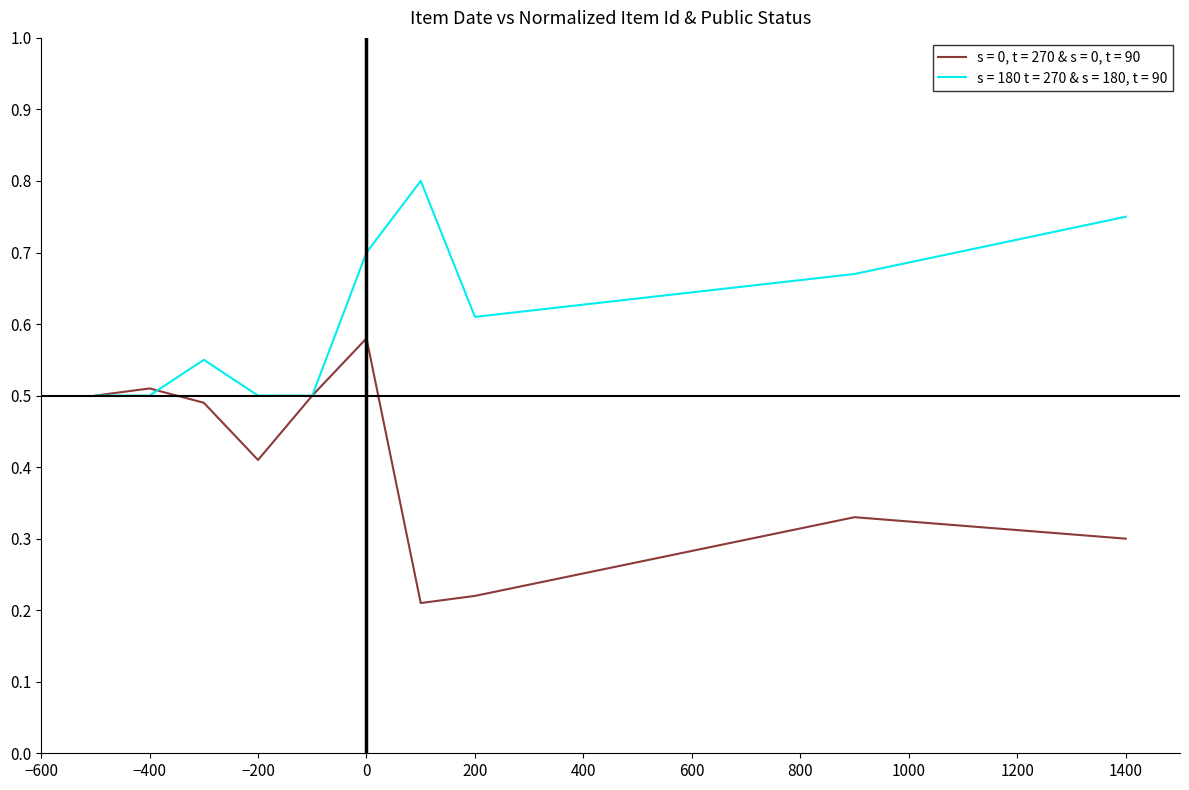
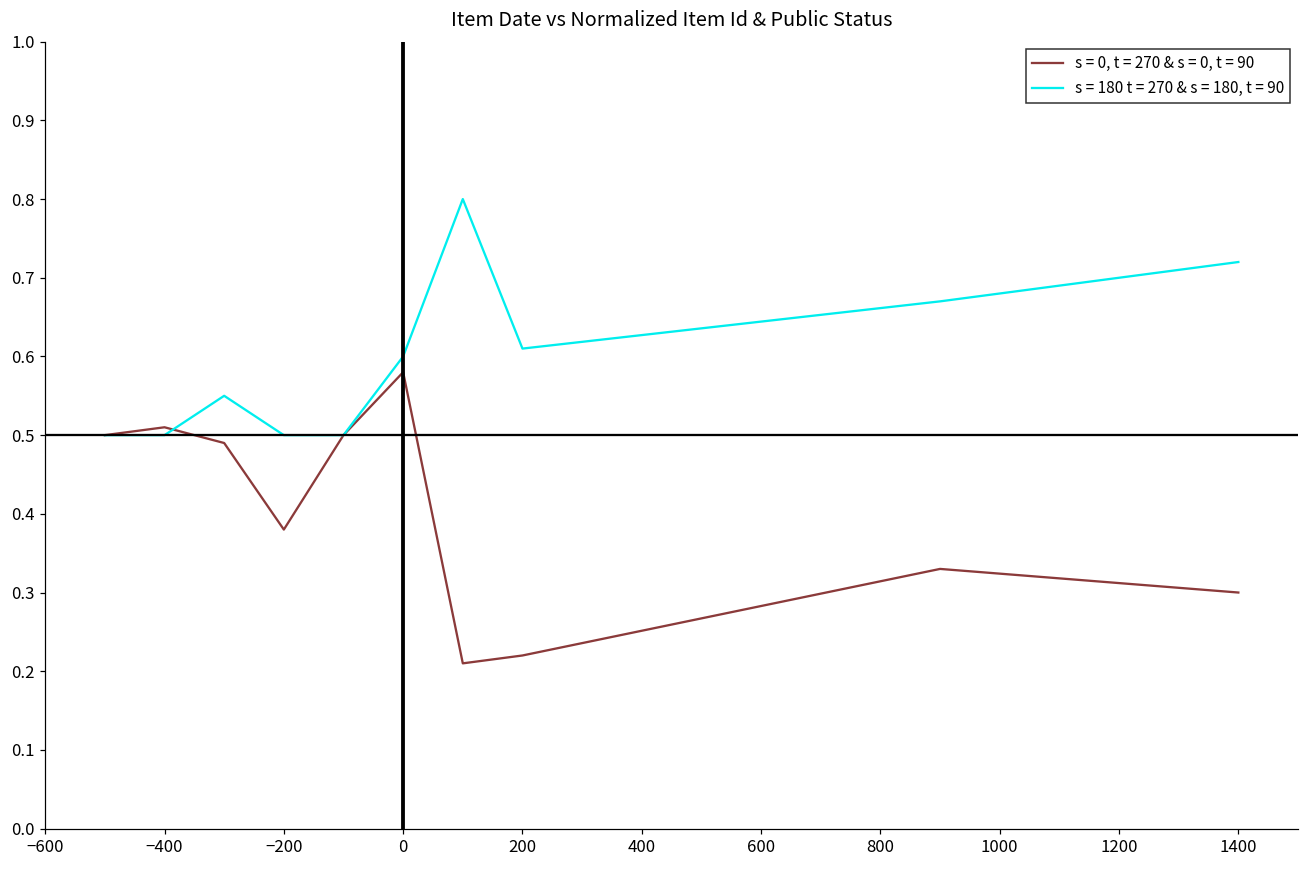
s = 0, t = 270 & s = 0, t = 90, −200: 0.41 -> 0.38
s = 180 t = 270 & s = 180, t = 90, 0: 0.7 -> 0.6
s = 180 t = 270 & s = 180, t = 90, 1400: 0.75 -> 0.72
